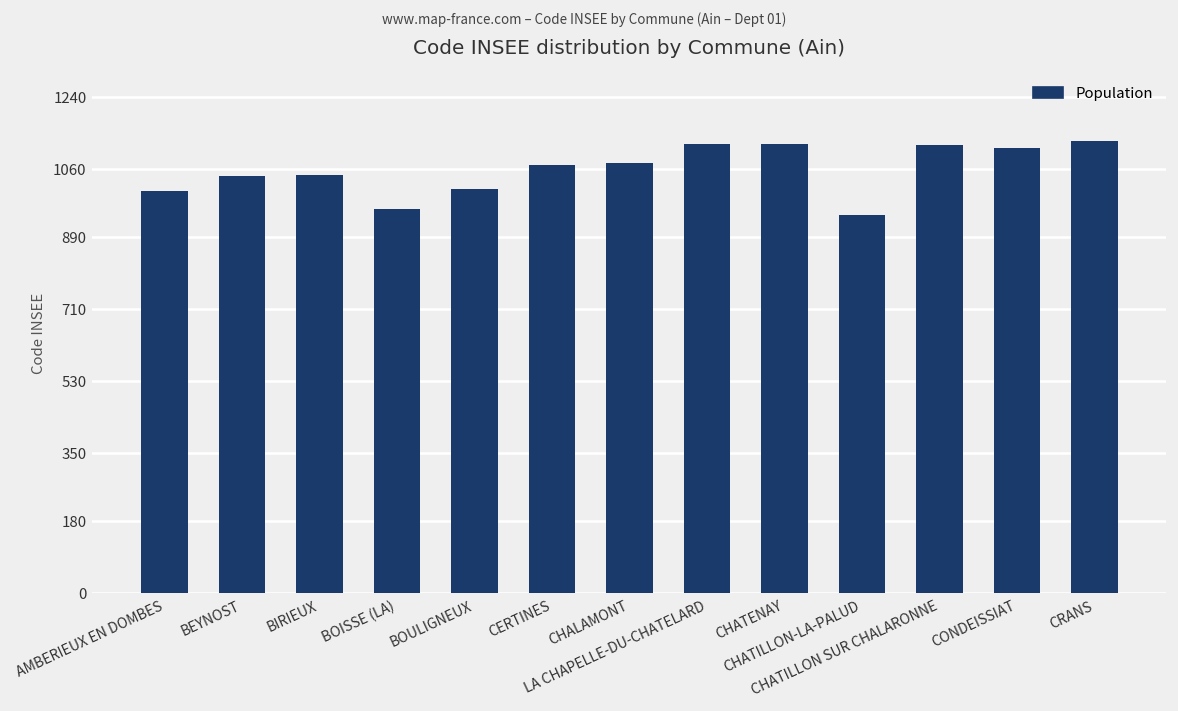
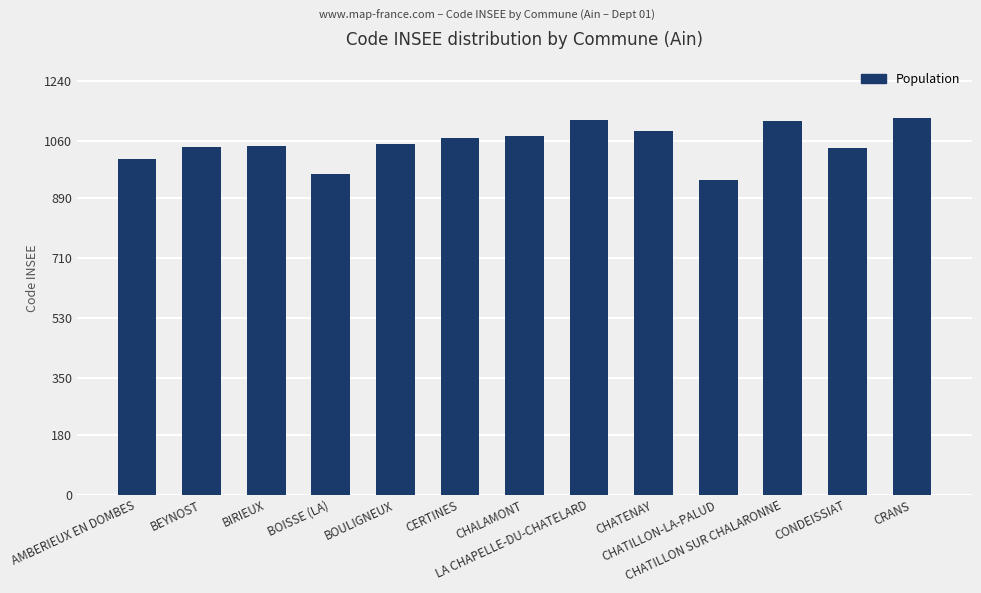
BOULIGNEUX: 1010 -> 1050
CHATENAY: 1120 -> 1090
CONDEISSIAT: 1110 -> 1040
